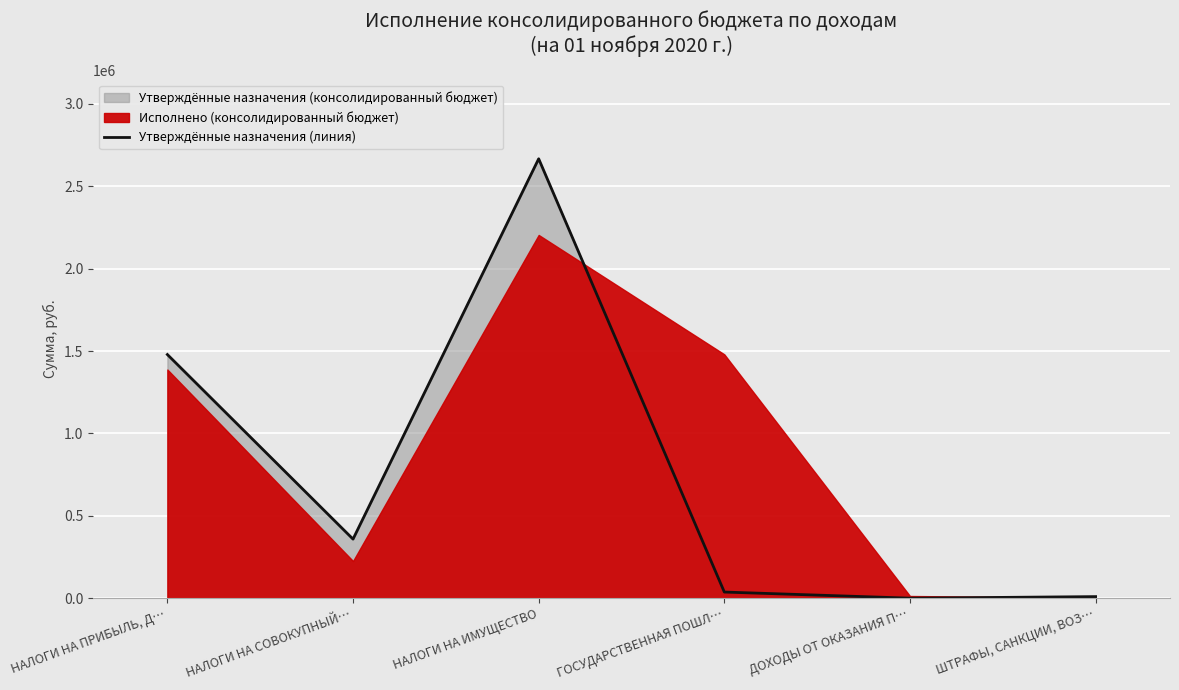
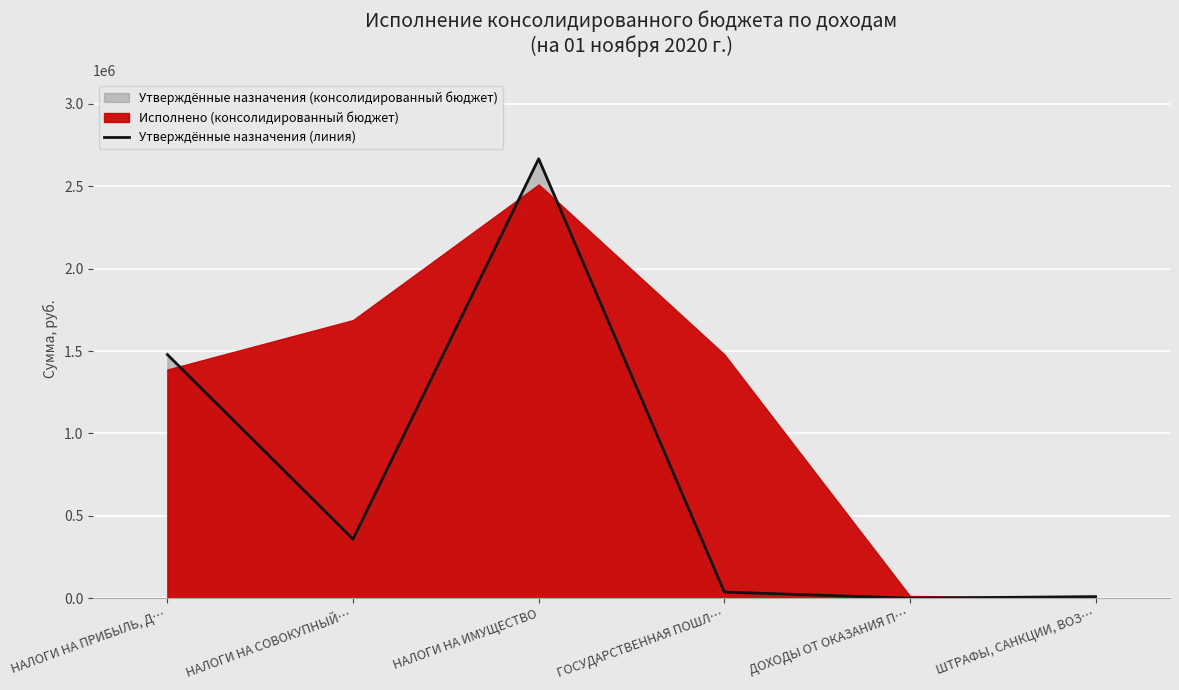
Исполнено (консолидированный бюджет), НАЛОГИ НА СОВОКУПНЫЙ…: 230000 -> 1690000
Исполнено (консолидированный бюджет), НАЛОГИ НА ИМУЩЕСТВО: 2210000 -> 2510000
